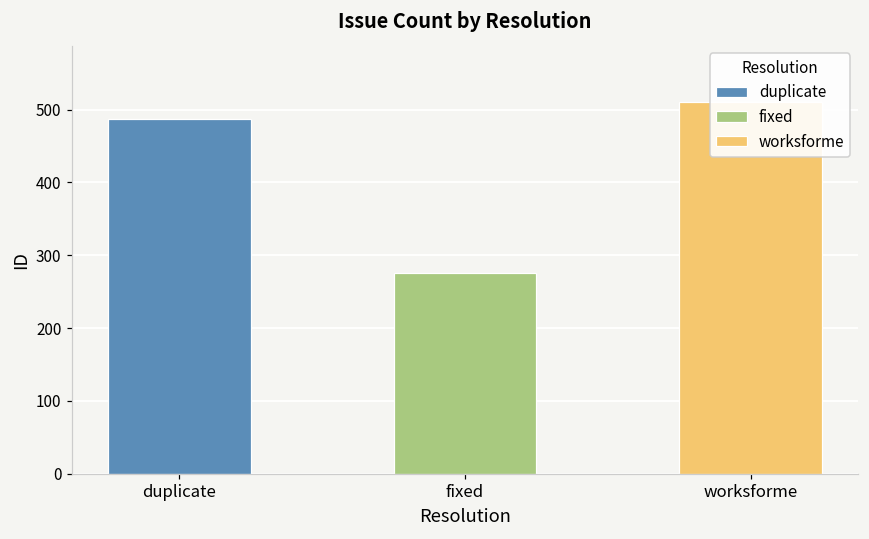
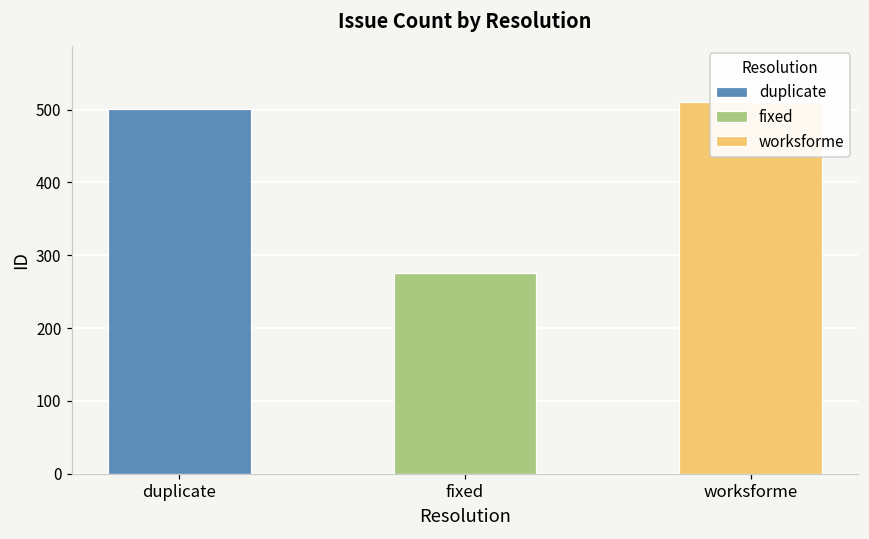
duplicate: 490 -> 500
